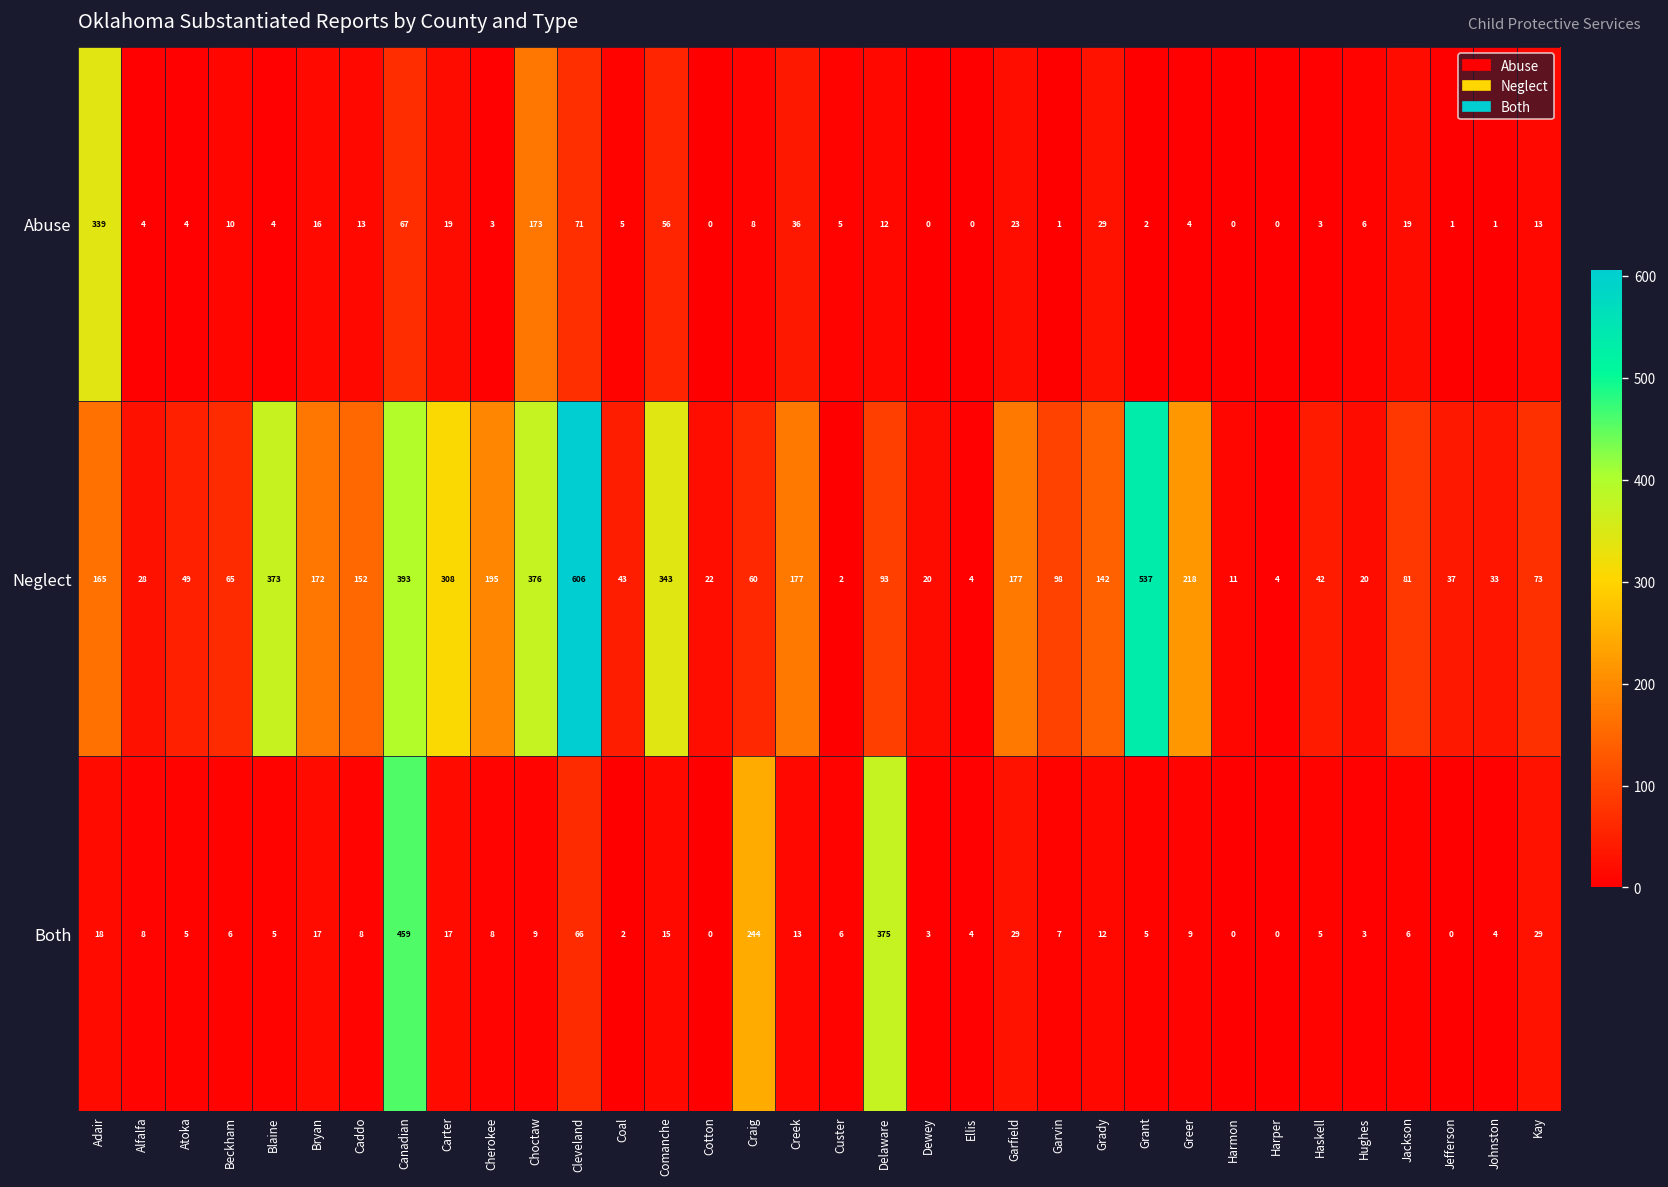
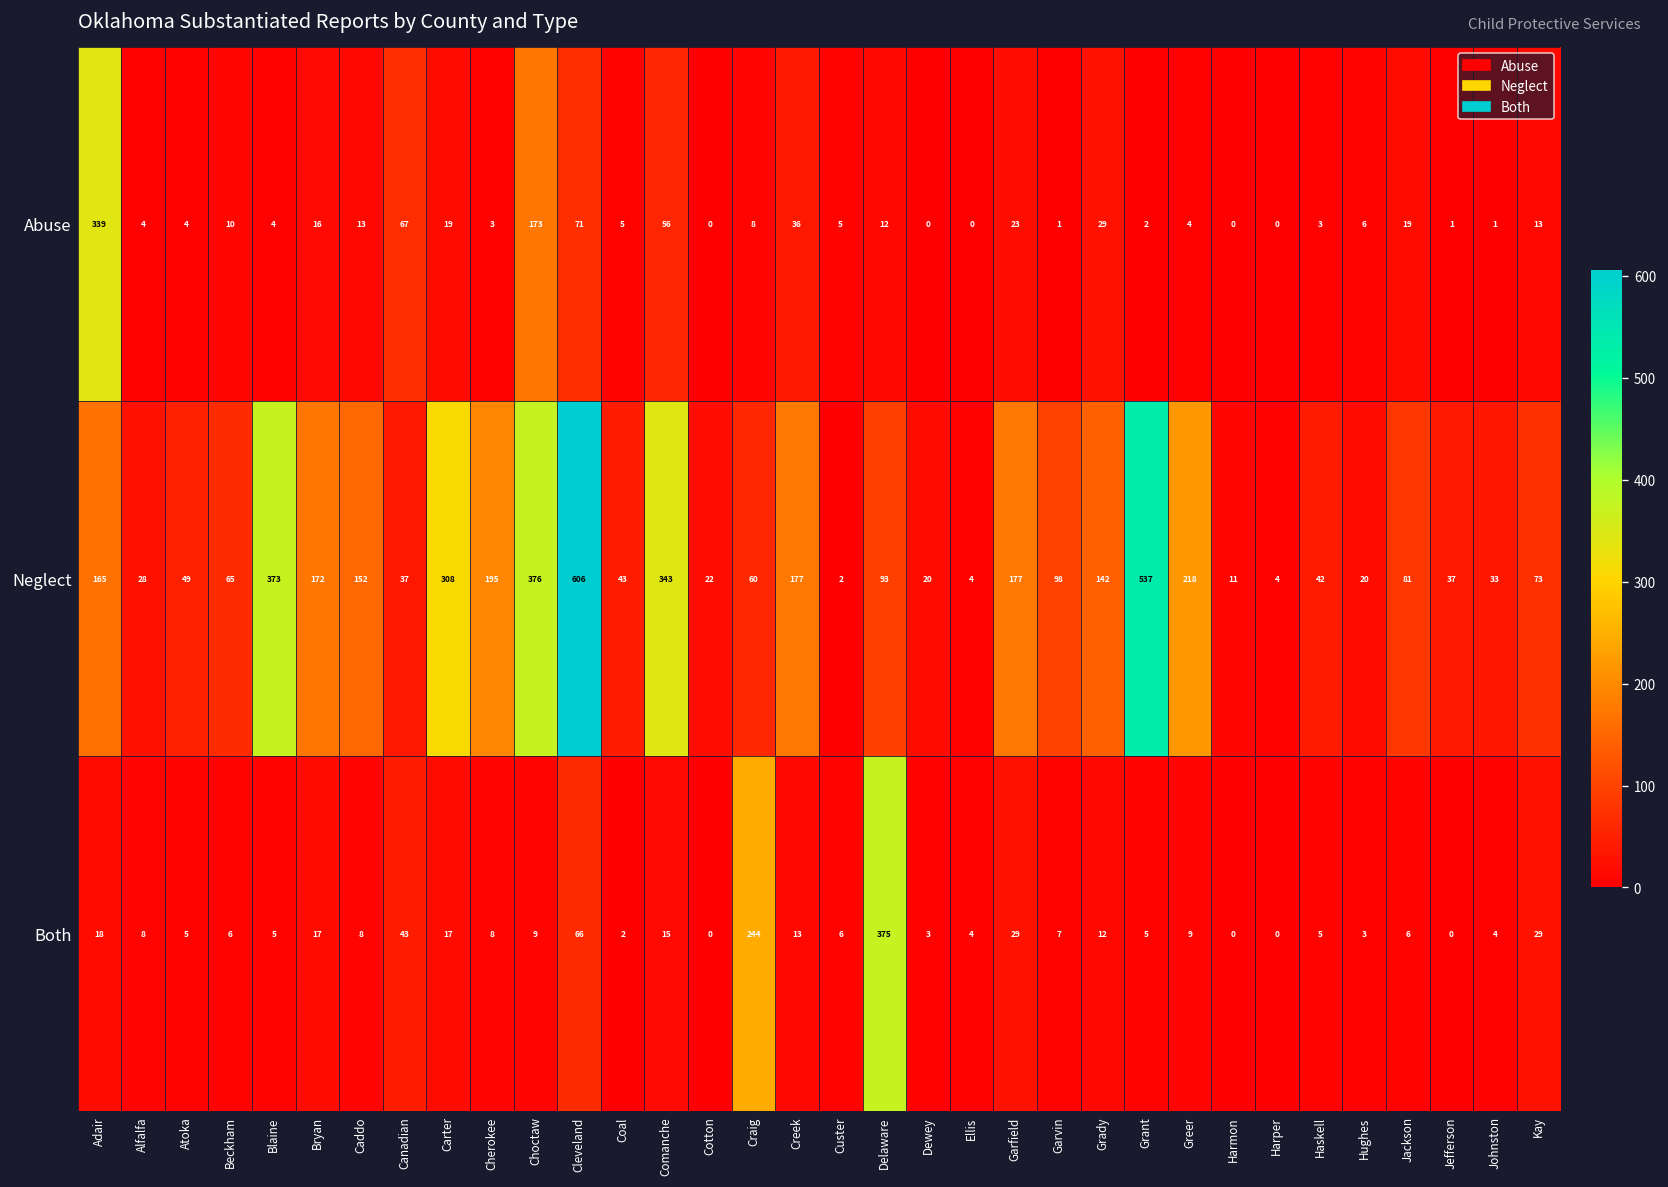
Neglect, Canadian: 393 -> 37
Both, Canadian: 459 -> 43
